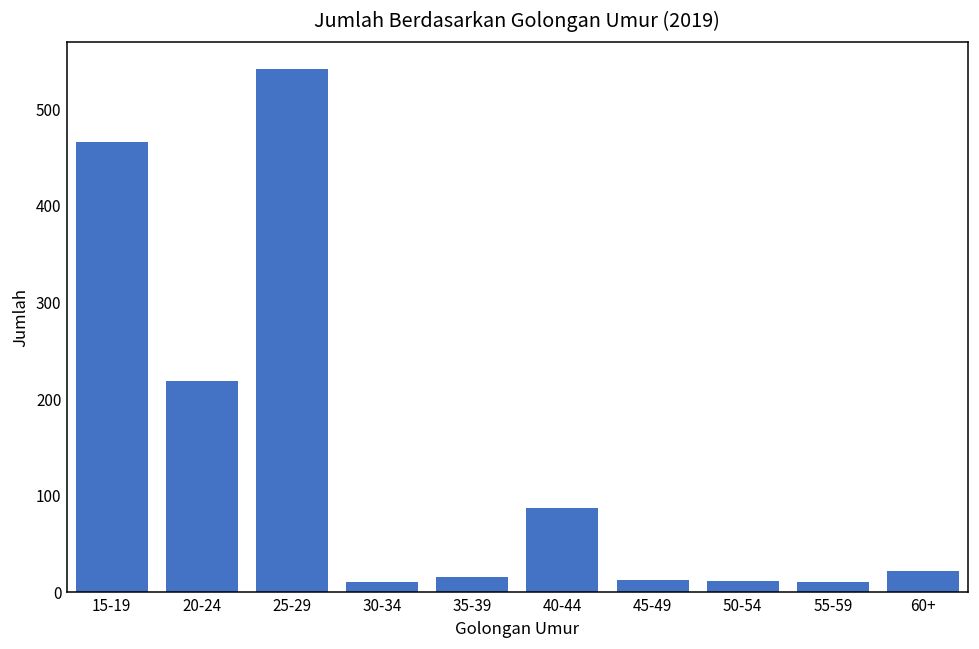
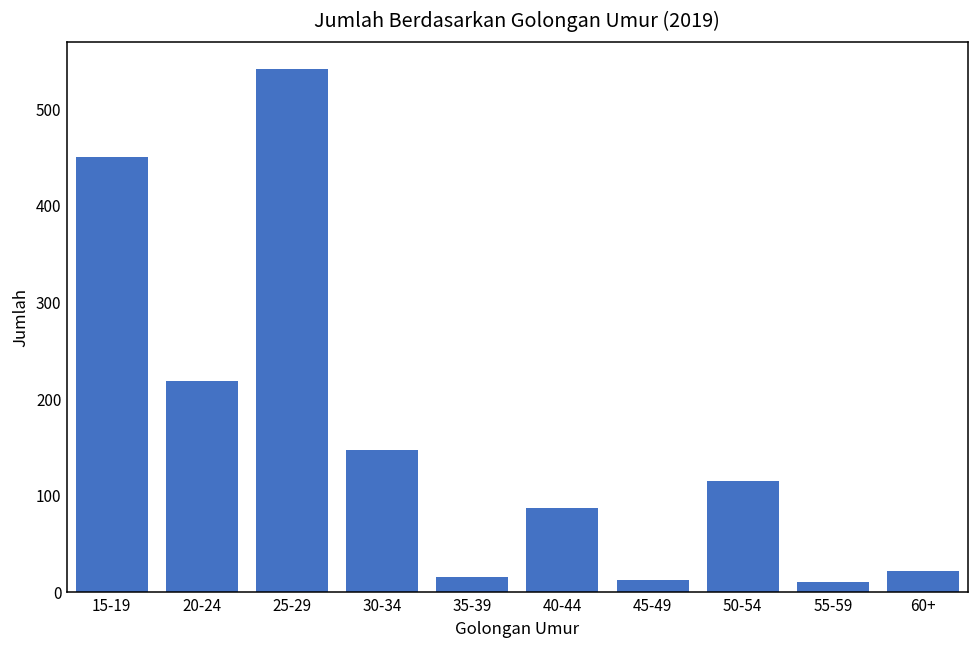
15-19: 470 -> 450
30-34: 10 -> 150
50-54: 10 -> 120
